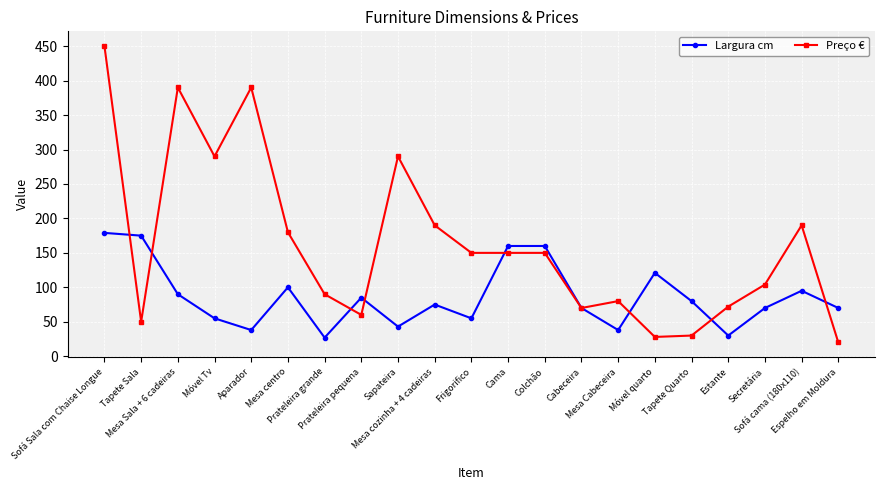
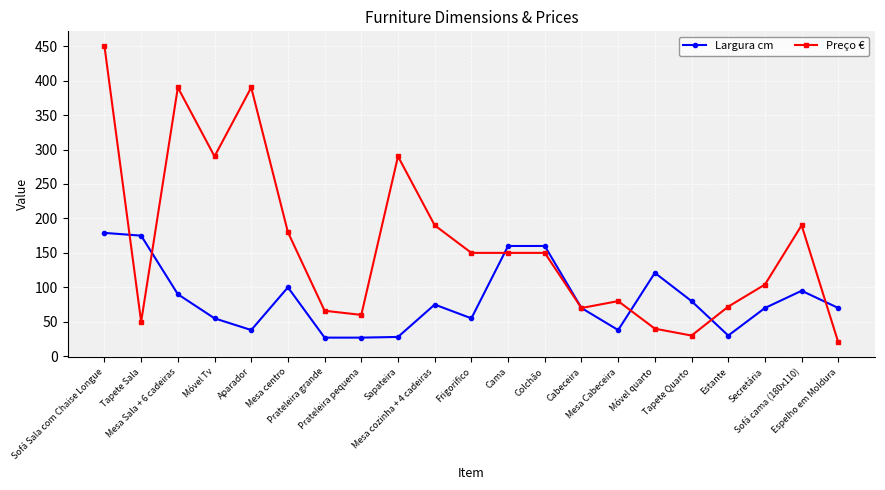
Preço €, Prateleira grande: 90 -> 70
Largura cm, Prateleira pequena: 90 -> 30
Largura cm, Sapateira: 40 -> 30
Preço €, Móvel quarto: 30 -> 40
